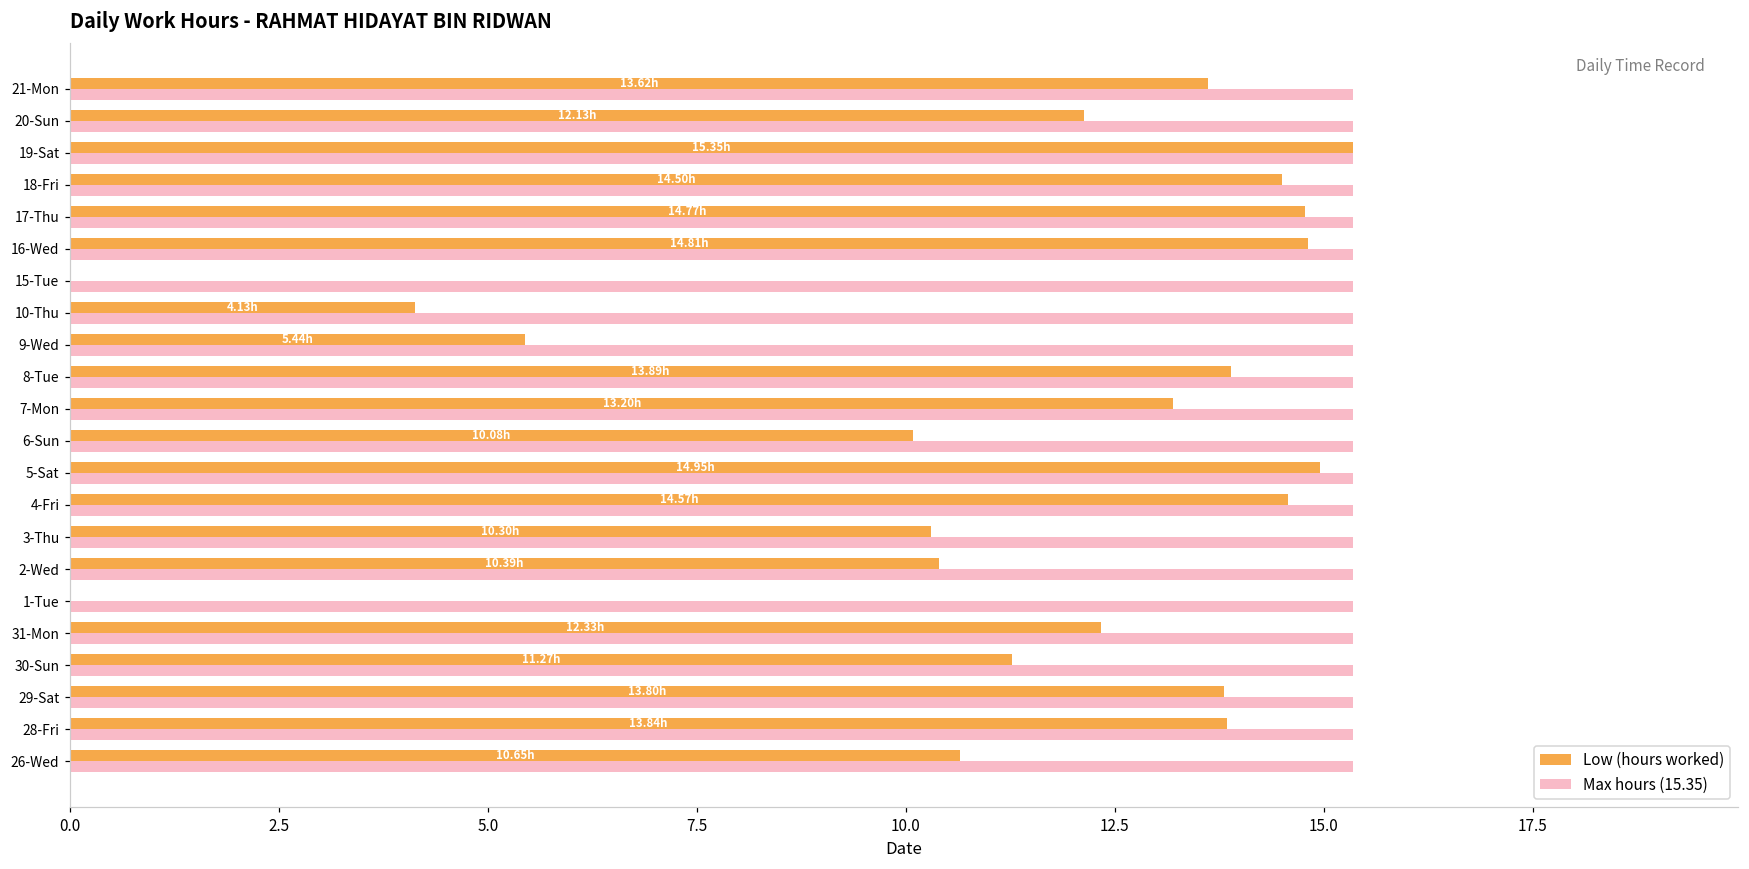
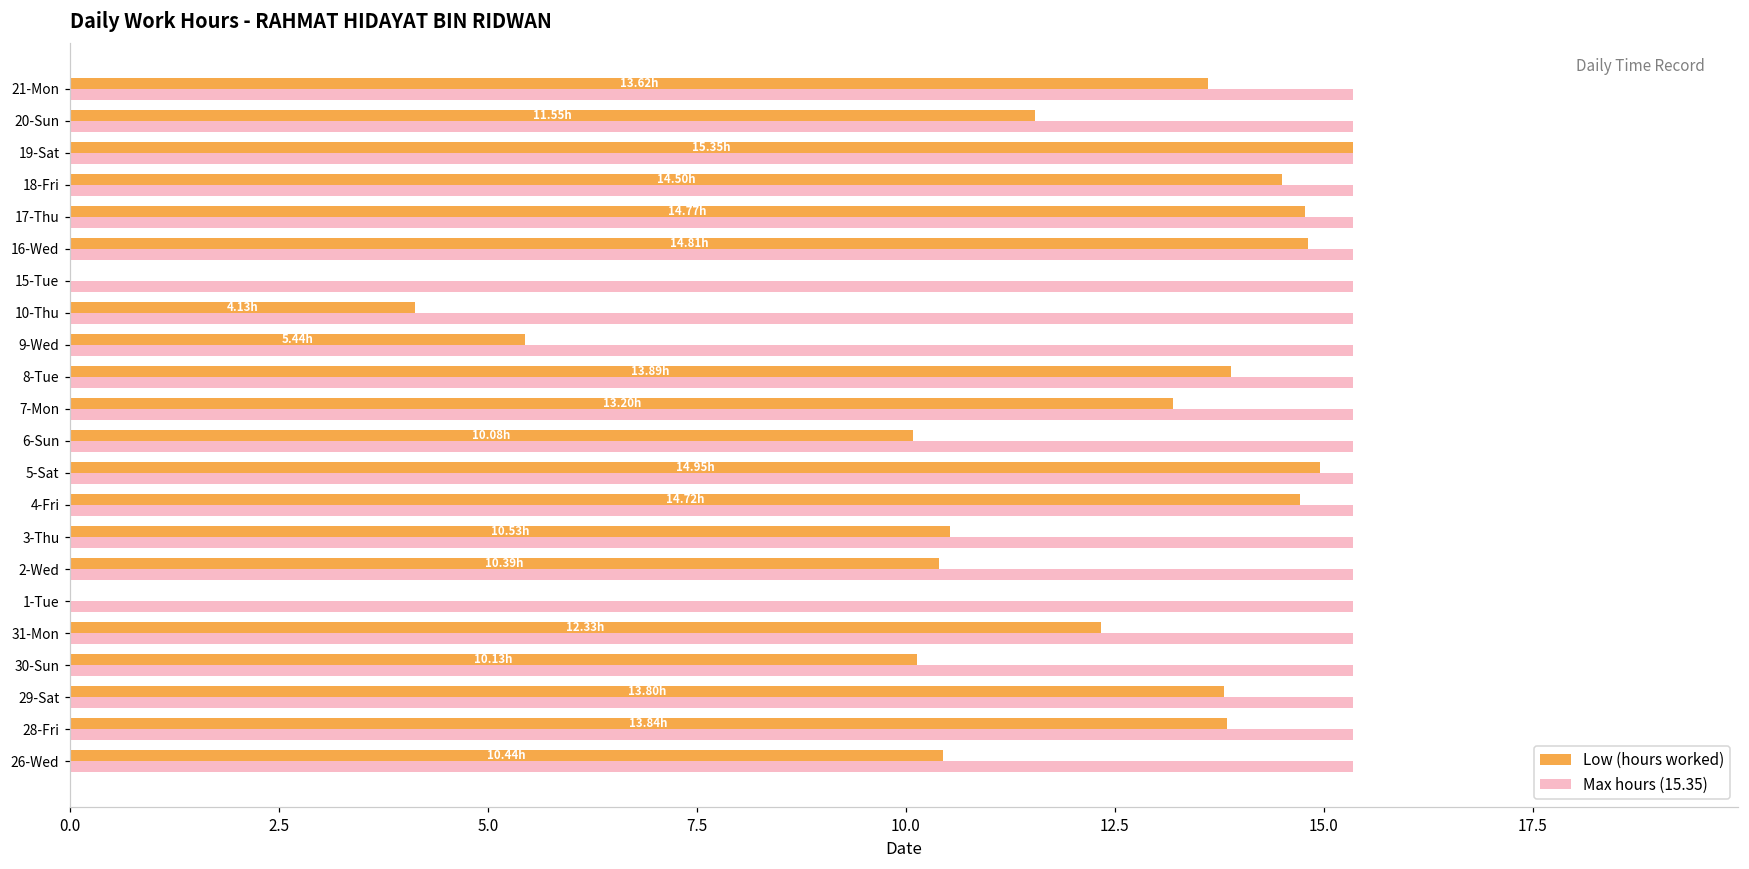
Low (hours worked), 20-Sun: 12.13h -> 11.55h
Low (hours worked), 4-Fri: 14.57h -> 14.72h
Low (hours worked), 3-Thu: 10.30h -> 10.53h
Low (hours worked), 30-Sun: 11.27h -> 10.13h
Low (hours worked), 26-Wed: 10.65h -> 10.44h
